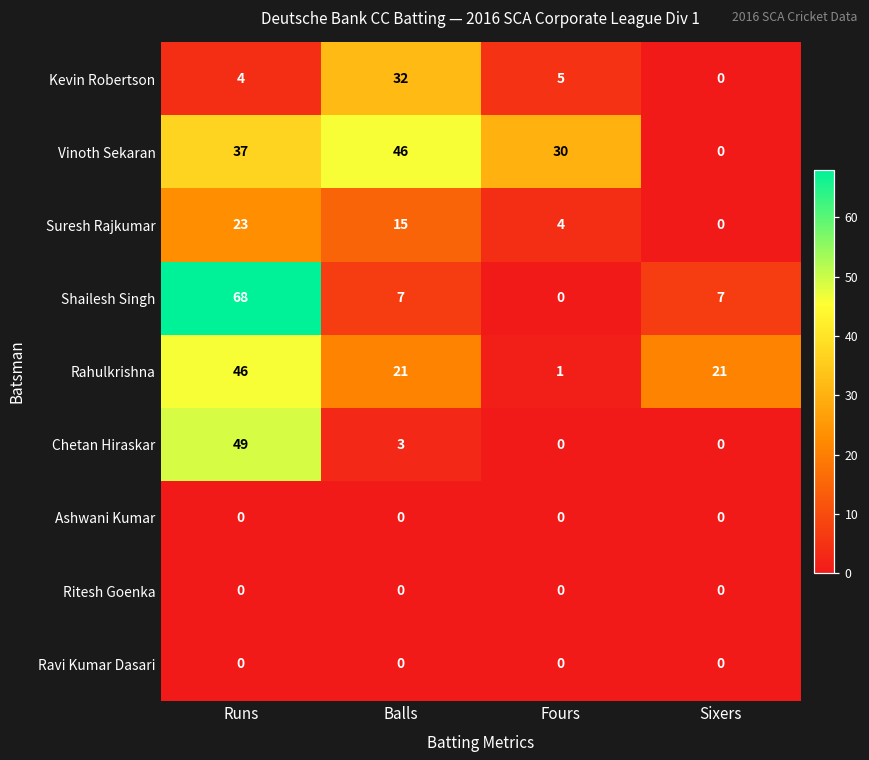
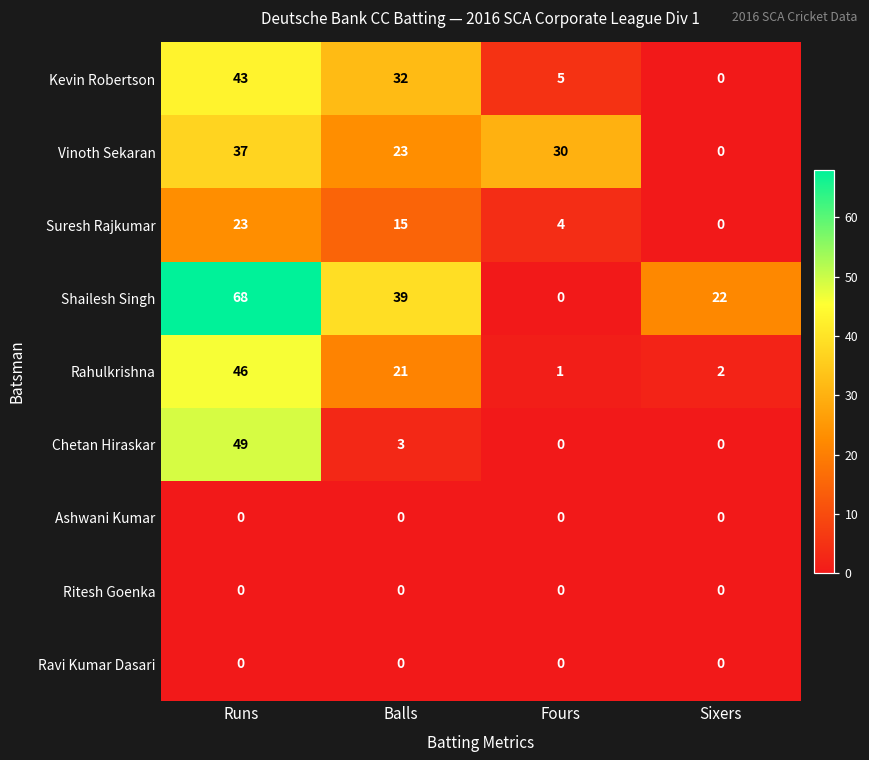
Kevin Robertson, Runs: 4 -> 43
Vinoth Sekaran, Balls: 46 -> 23
Shailesh Singh, Balls: 7 -> 39
Shailesh Singh, Sixers: 7 -> 22
Rahulkrishna, Sixers: 21 -> 2
